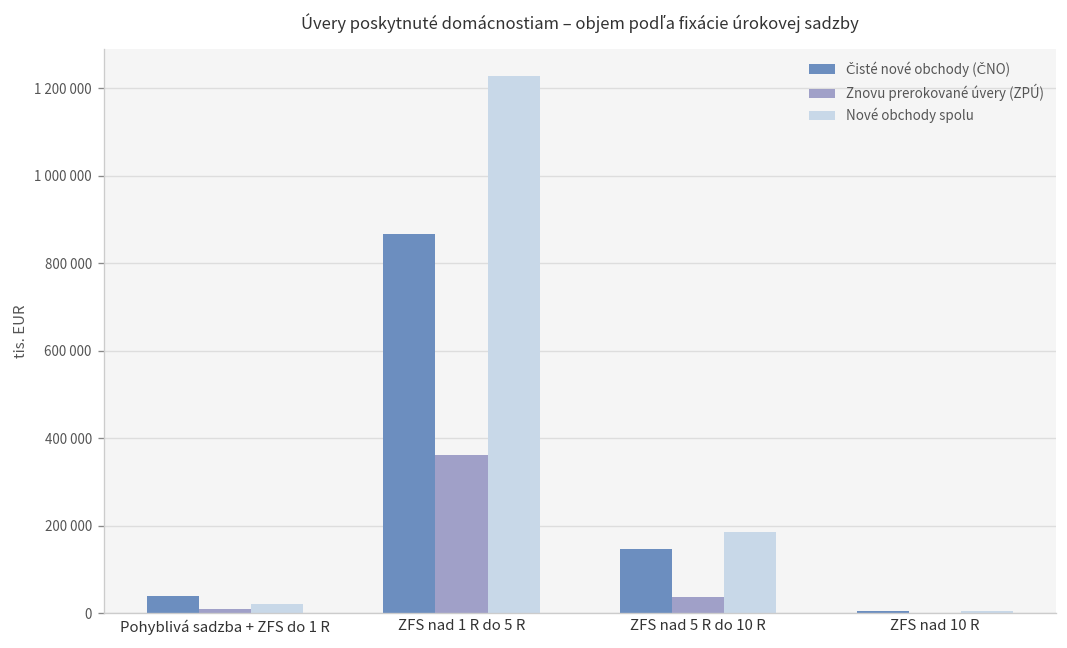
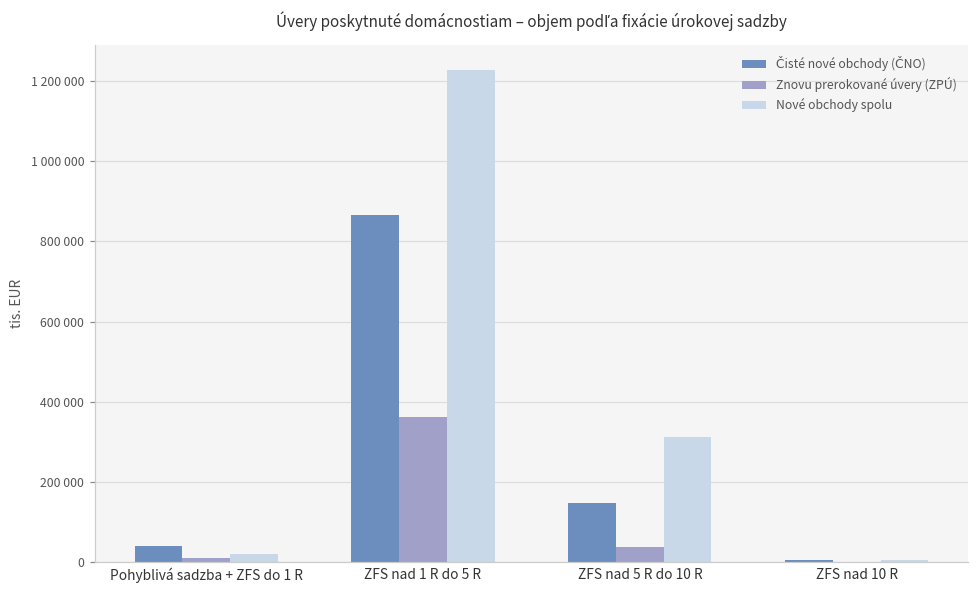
Nové obchody spolu, ZFS nad 5 R do 10 R: 190000 -> 310000
